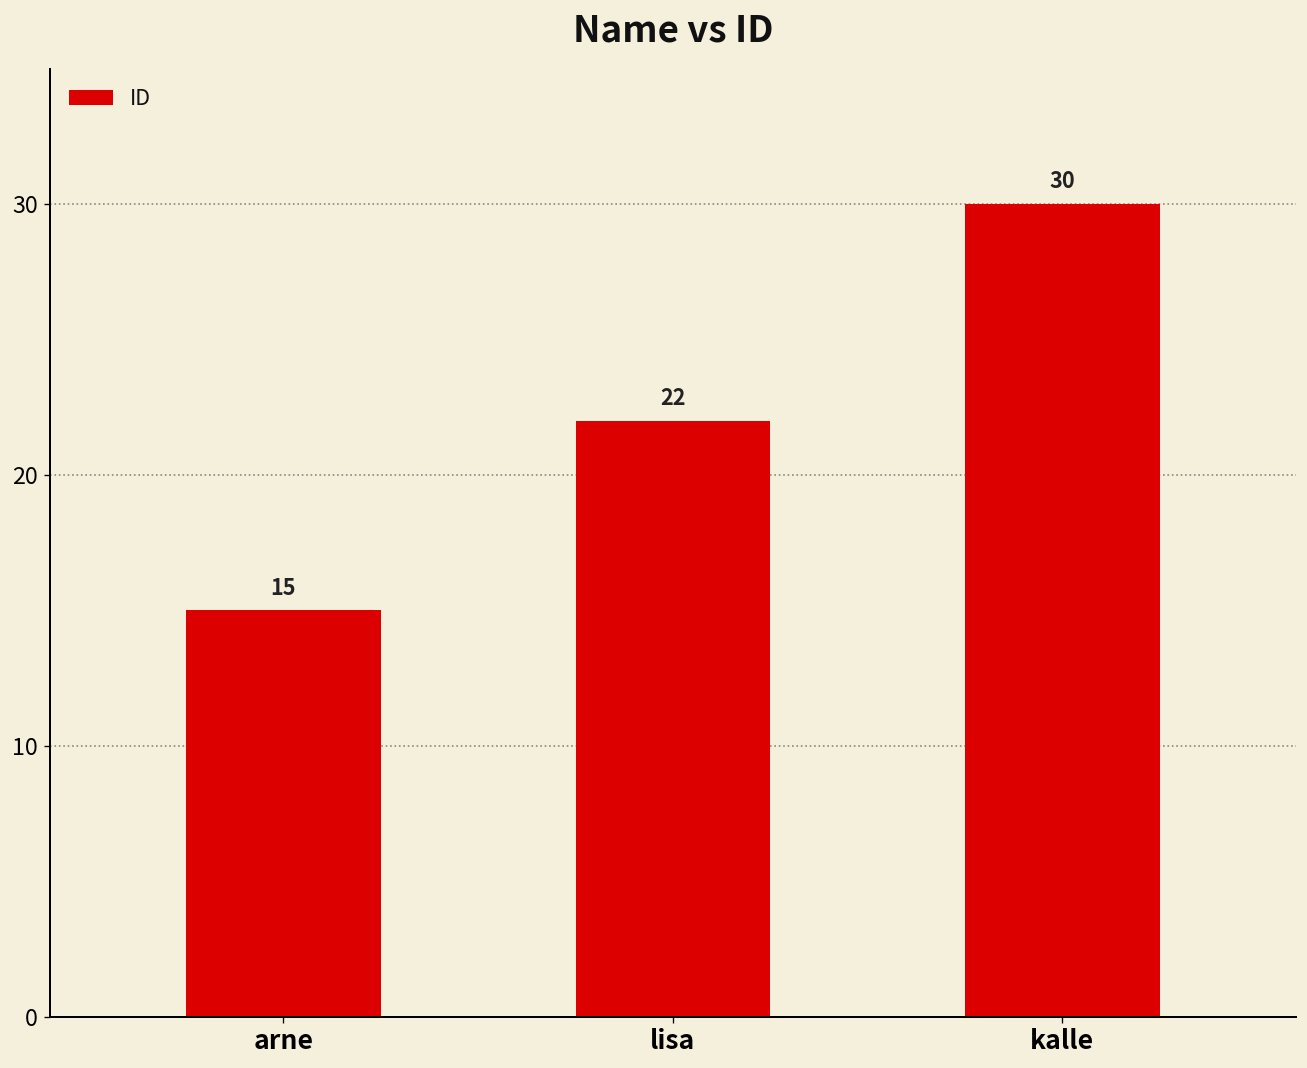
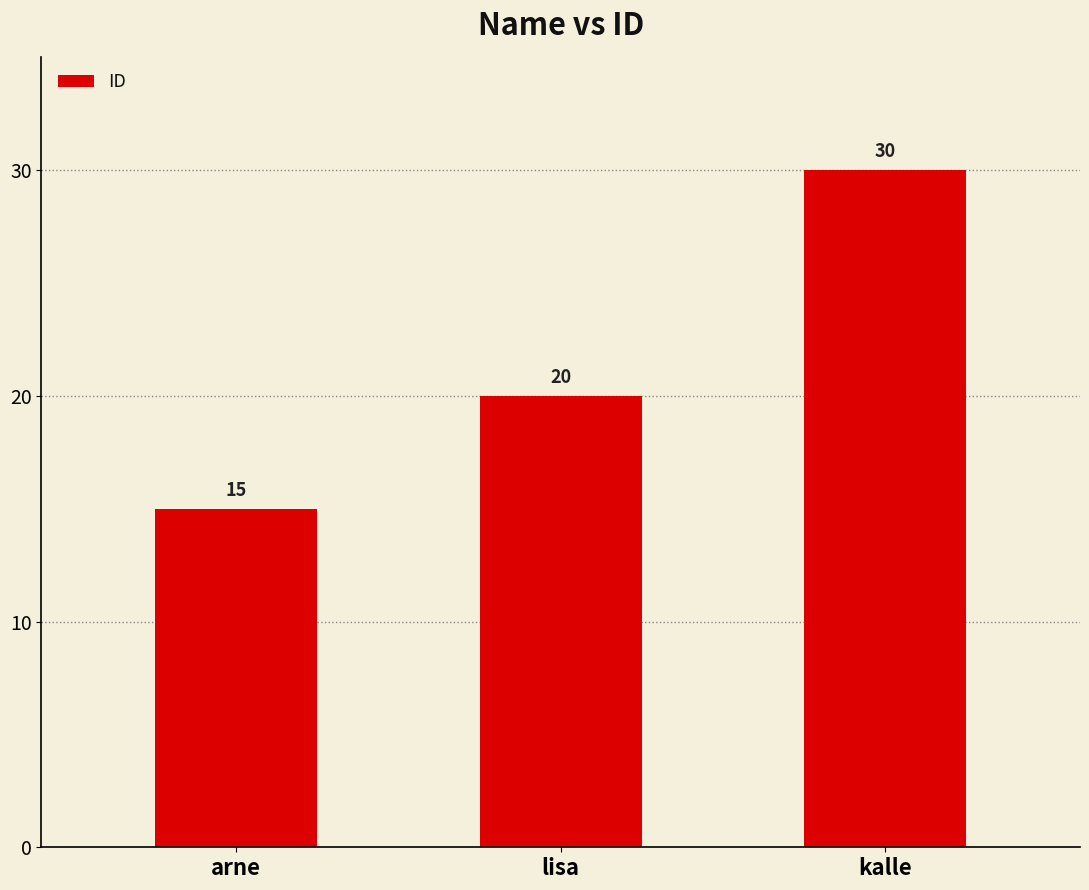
lisa: 22 -> 20
